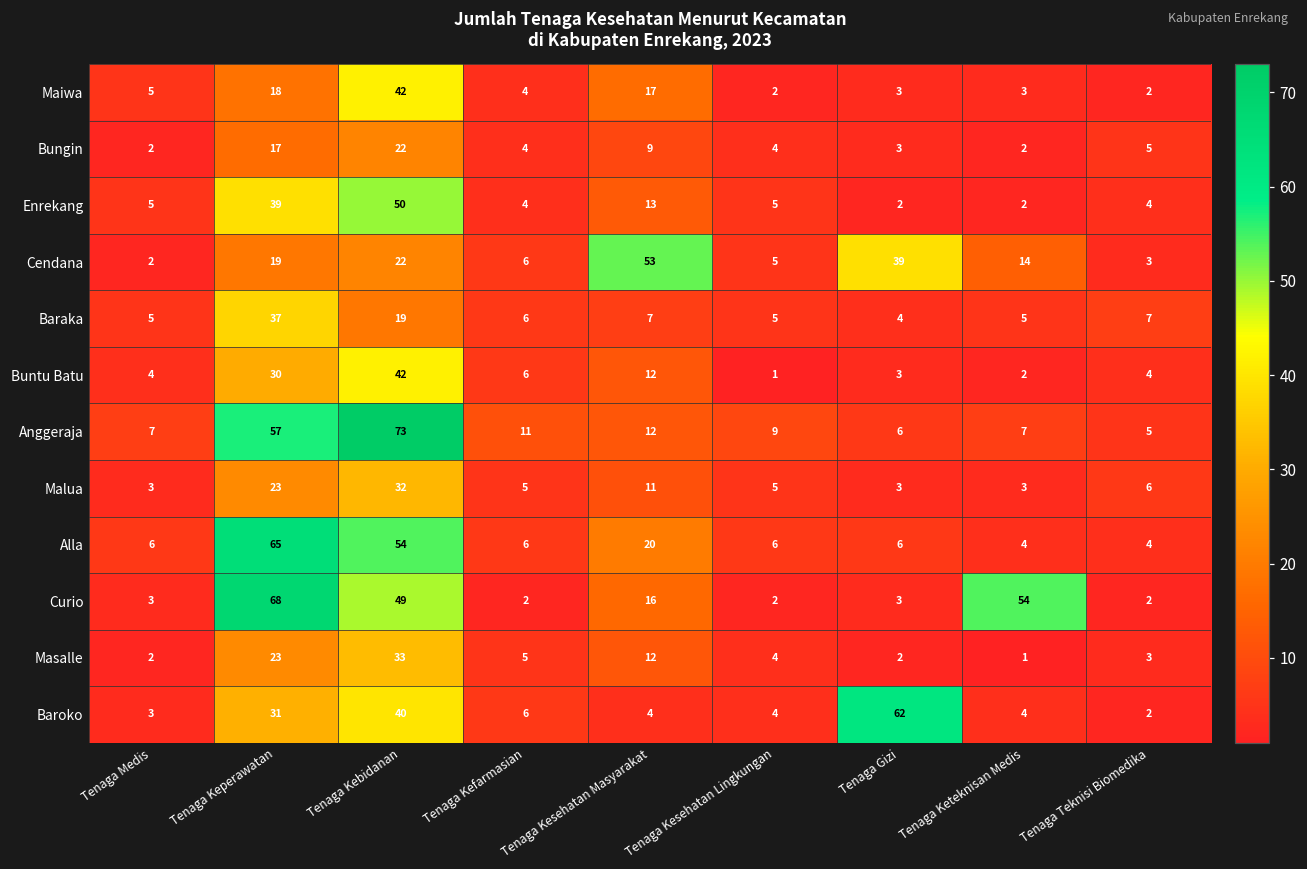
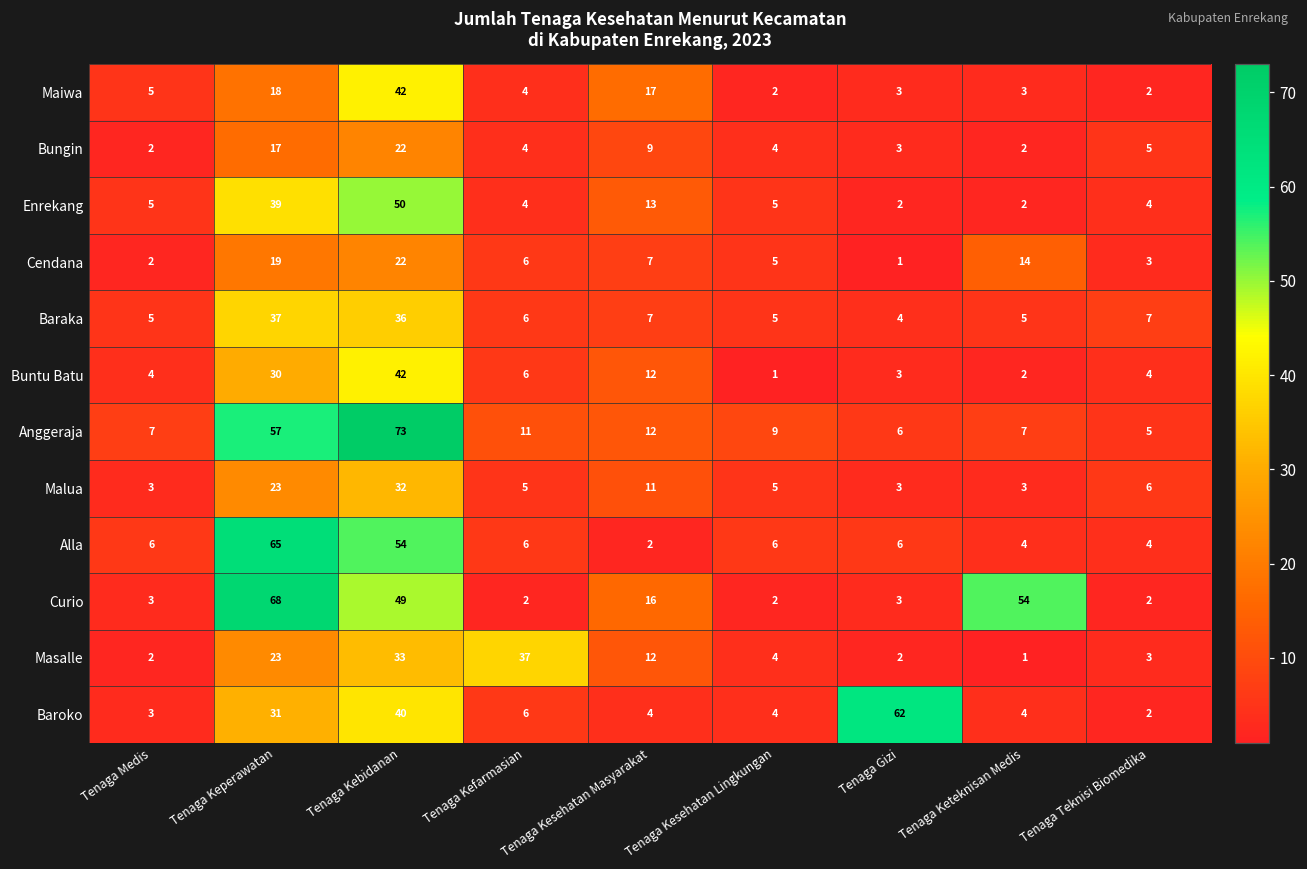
Cendana, Tenaga Kesehatan Masyarakat: 53 -> 7
Cendana, Tenaga Gizi: 39 -> 1
Baraka, Tenaga Kebidanan: 19 -> 36
Alla, Tenaga Kesehatan Masyarakat: 20 -> 2
Masalle, Tenaga Kefarmasian: 5 -> 37
